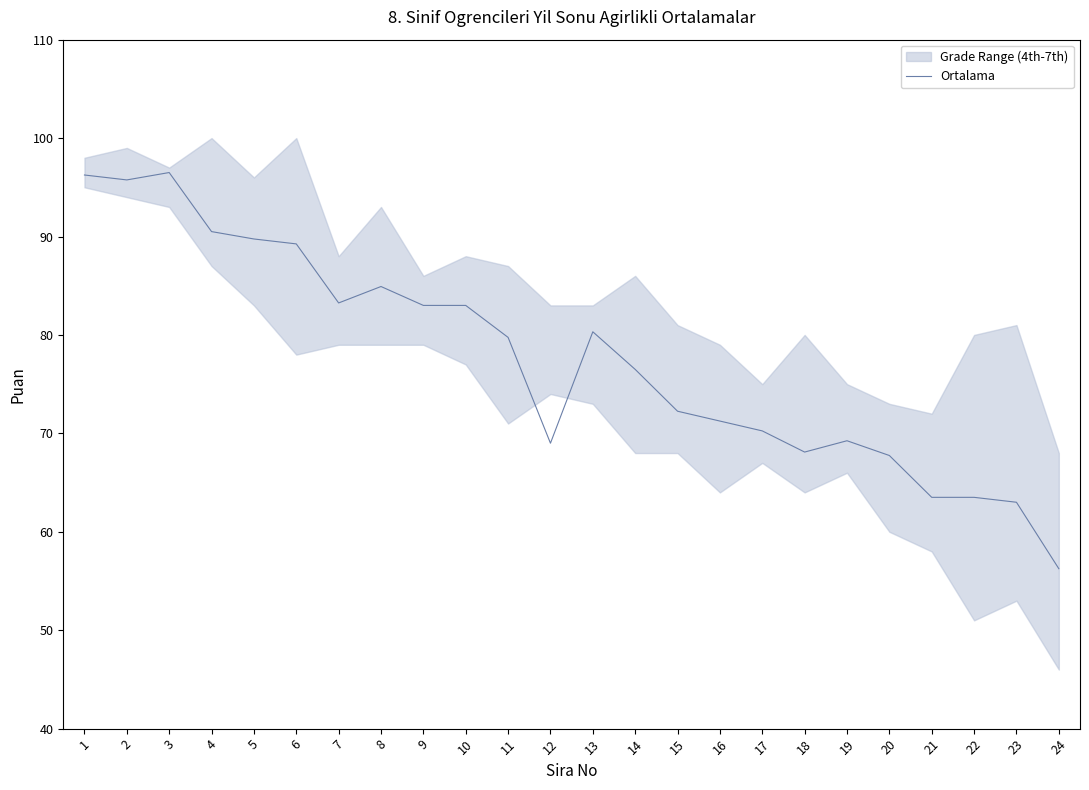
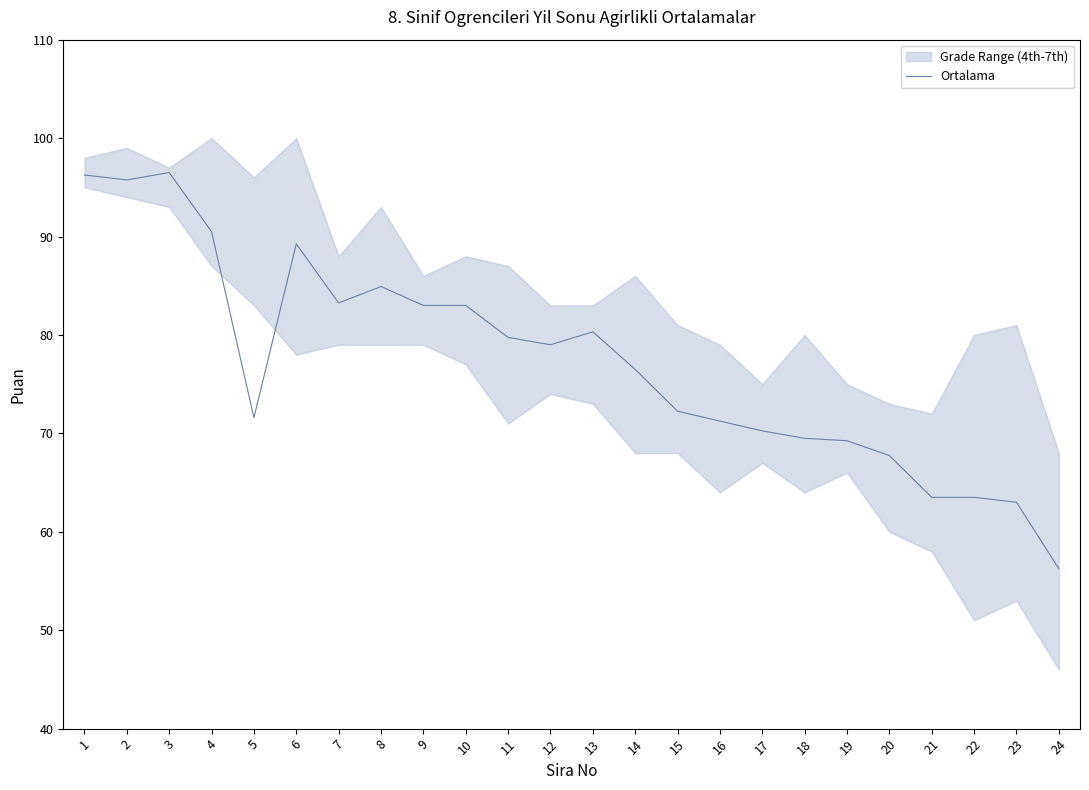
Ortalama, 5: 90 -> 72
Ortalama, 12: 69 -> 79
Ortalama, 18: 68 -> 70
